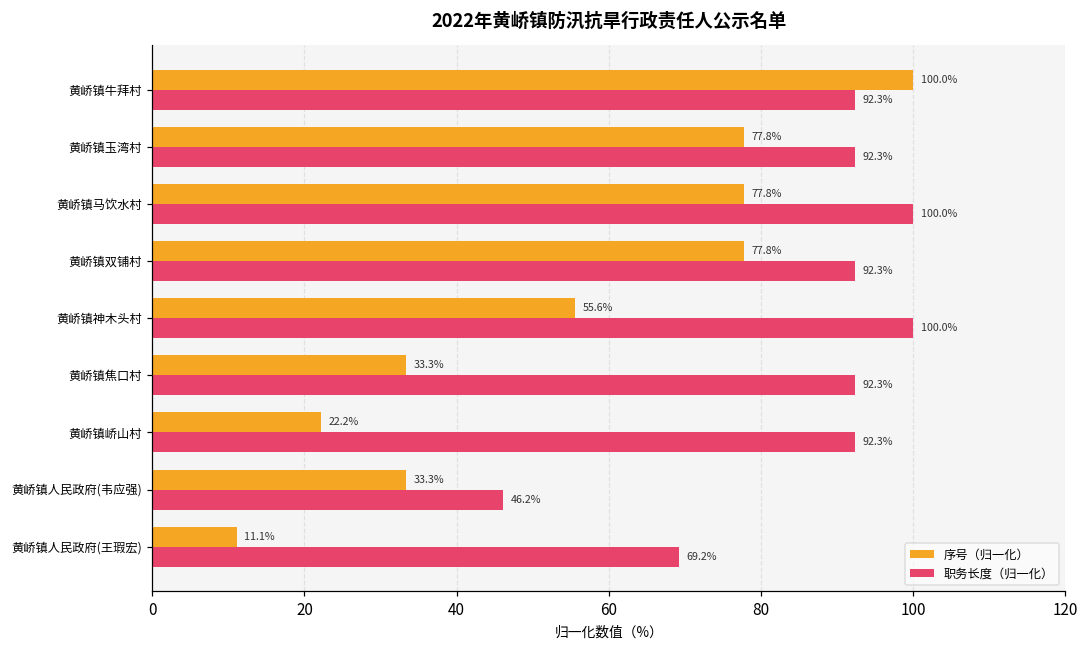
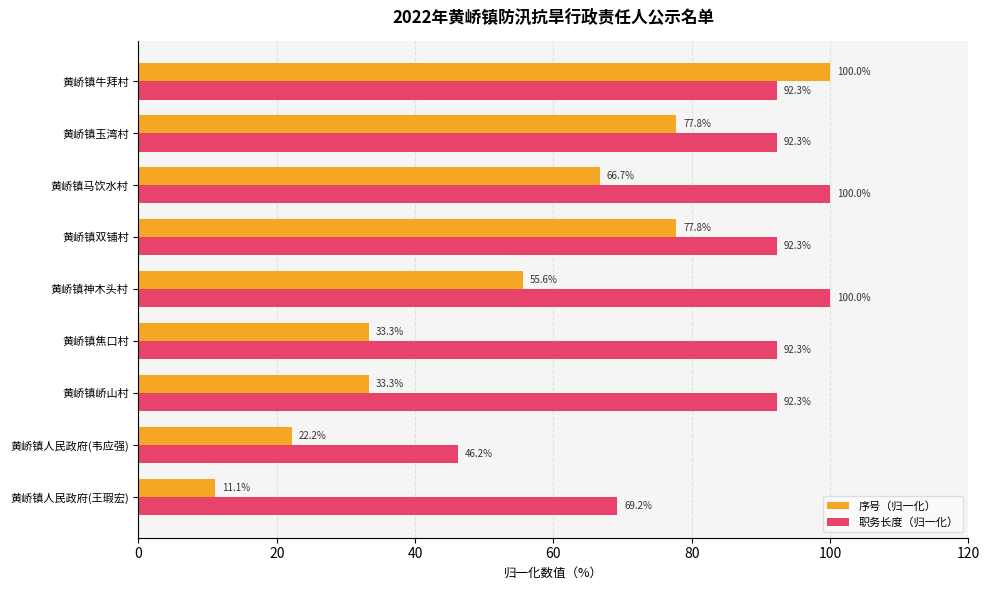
序号（归一化）, 黄峤镇马饮水村: 77.8% -> 66.7%
序号（归一化）, 黄峤镇峤山村: 22.2% -> 33.3%
序号（归一化）, 黄峤镇人民政府(韦应强): 33.3% -> 22.2%
